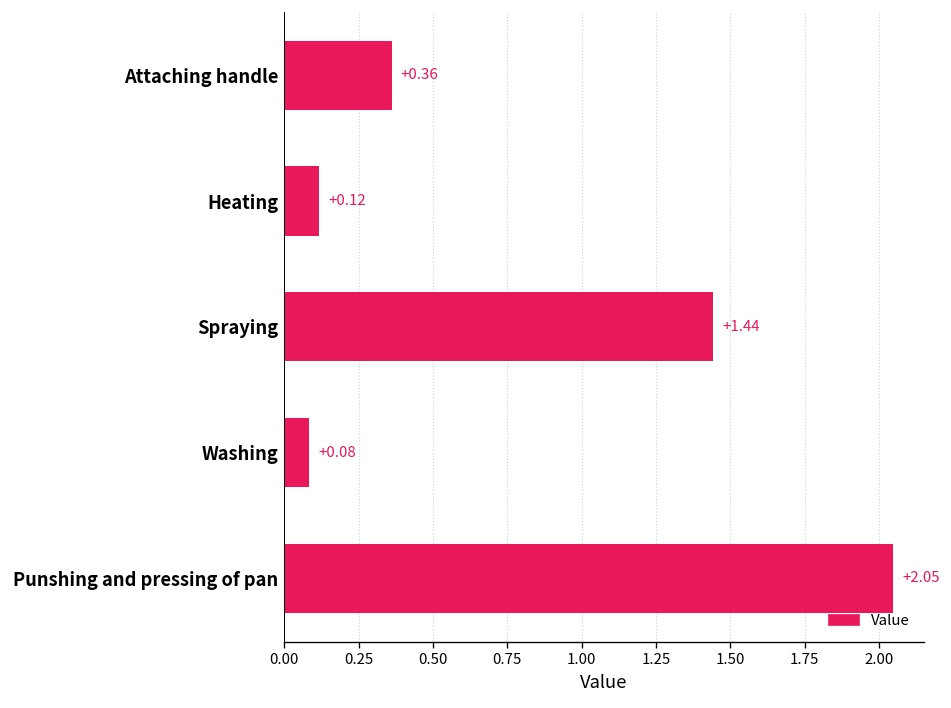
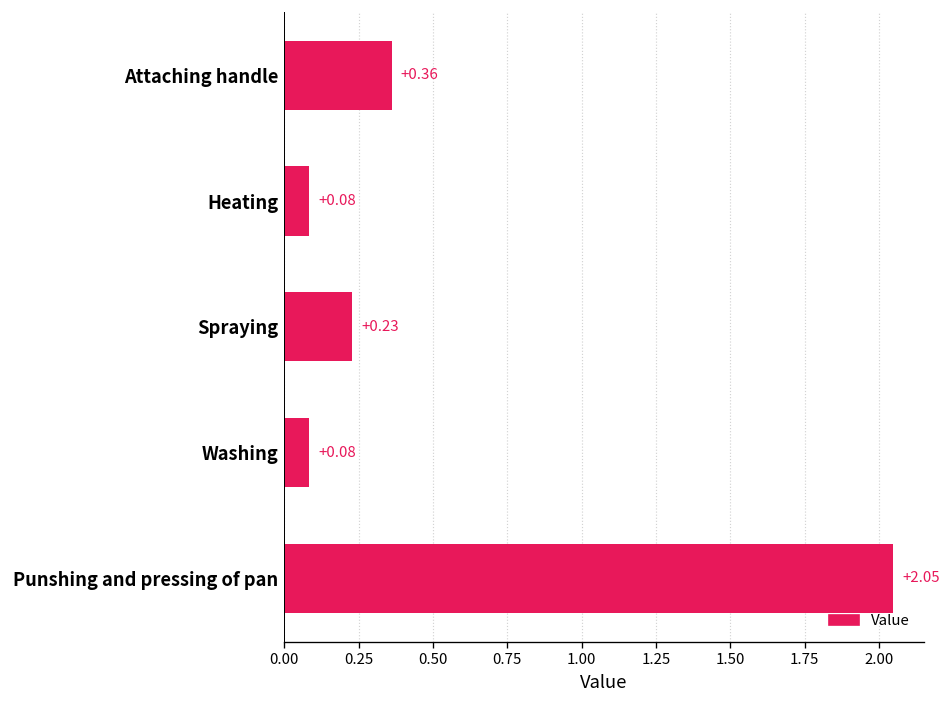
Heating: +0.12 -> +0.08
Spraying: +1.44 -> +0.23
